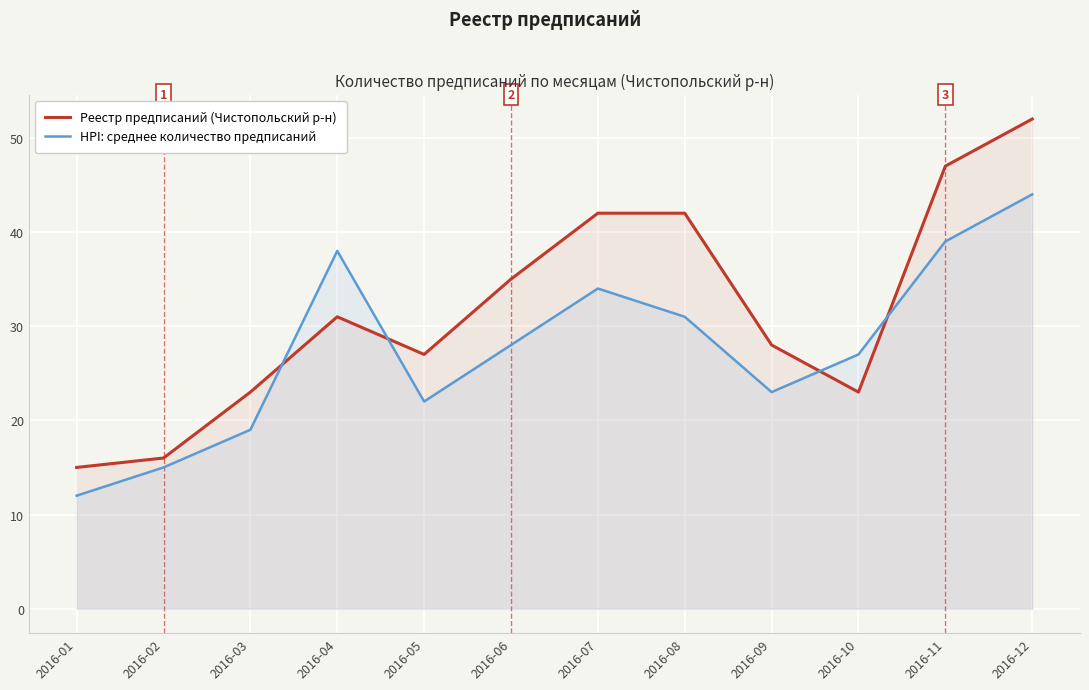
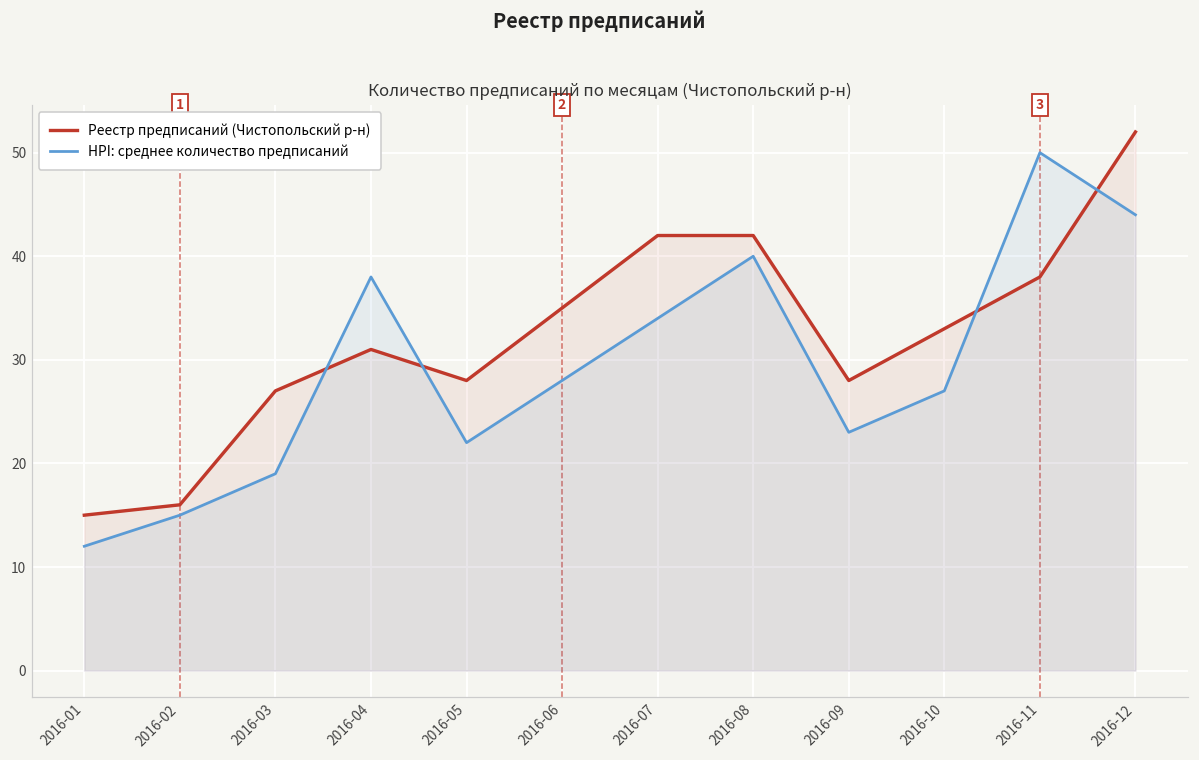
Реестр предписаний (Чистопольский р-н), 2016-03: 23 -> 27
Реестр предписаний (Чистопольский р-н), 2016-05: 27 -> 28
HPI: среднее количество предписаний, 2016-08: 31 -> 40
Реестр предписаний (Чистопольский р-н), 2016-10: 23 -> 33
Реестр предписаний (Чистопольский р-н), 2016-11: 47 -> 38
HPI: среднее количество предписаний, 2016-11: 39 -> 50
